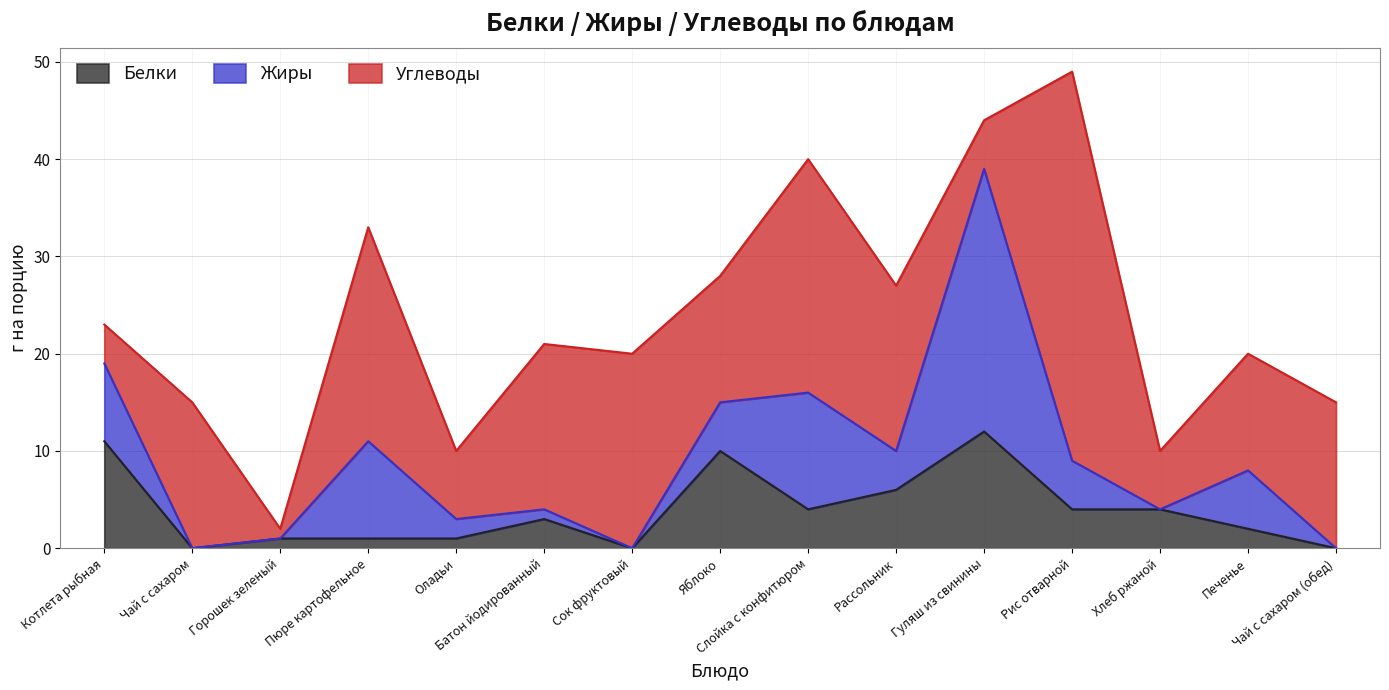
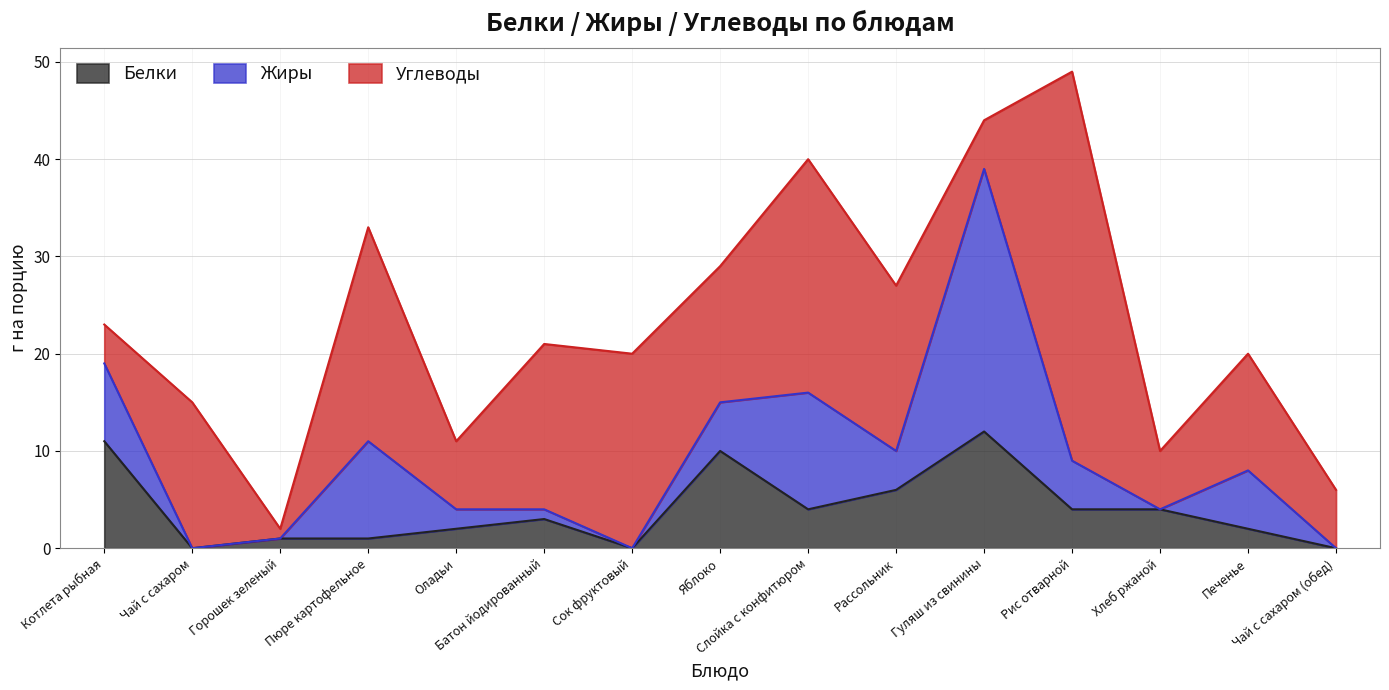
Белки, Оладьи: 1 -> 2
Углеводы, Яблоко: 13 -> 14
Углеводы, Чай с сахаром (обед): 15 -> 6
